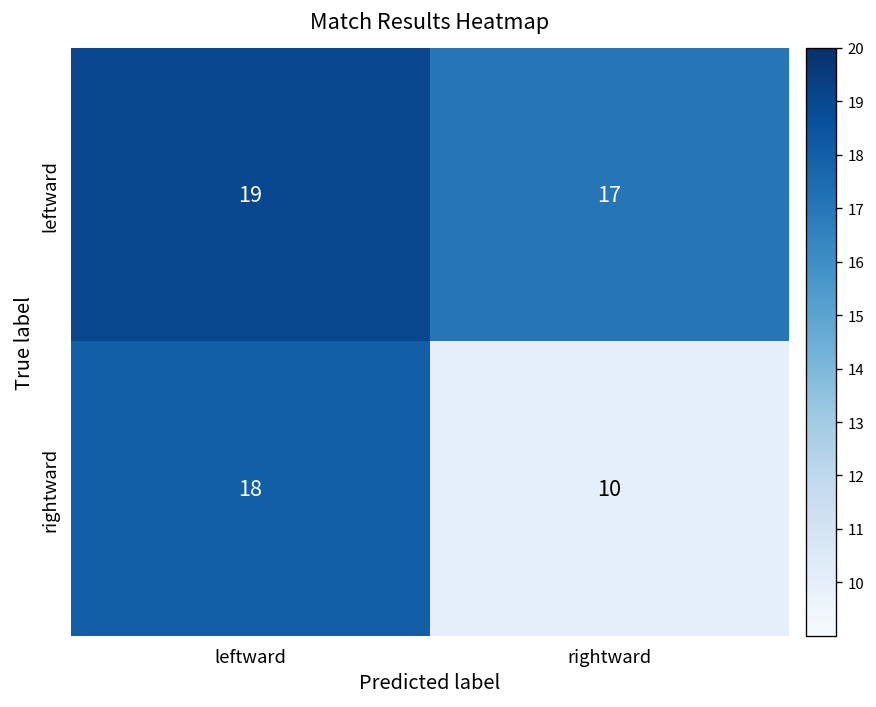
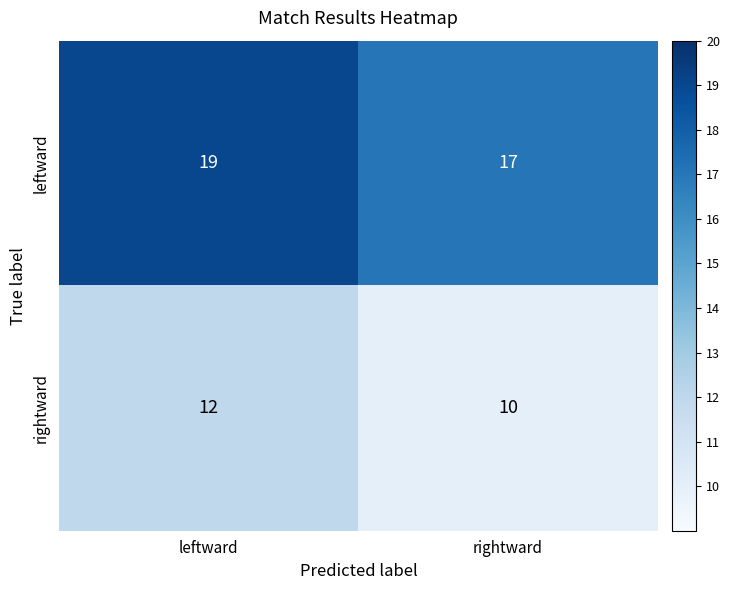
rightward, leftward: 18 -> 12
